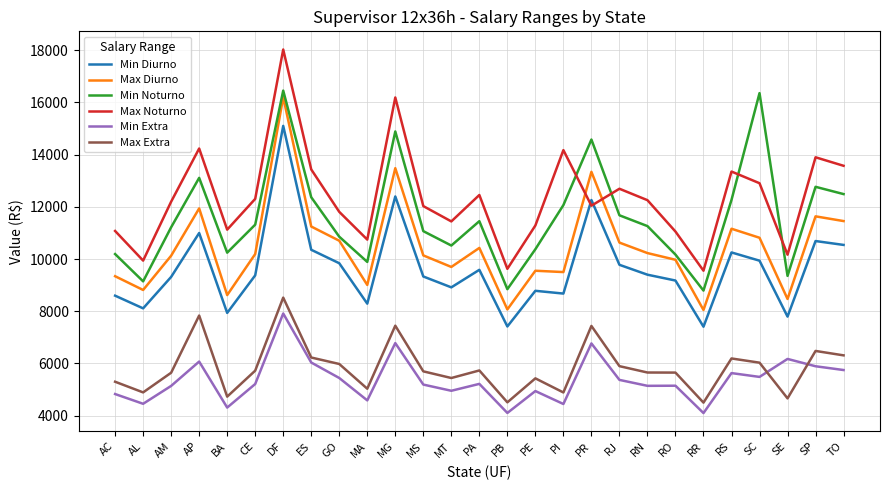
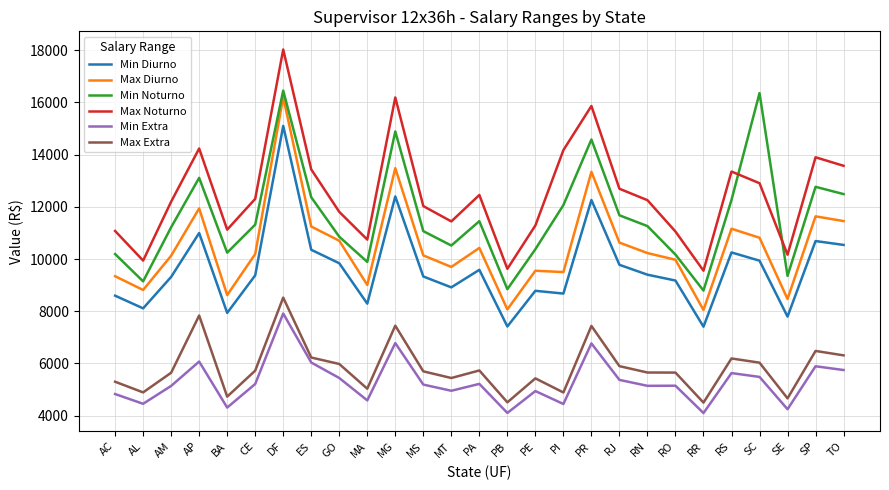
Max Noturno, PR: 12000 -> 15900
Min Extra, SE: 6200 -> 4200
